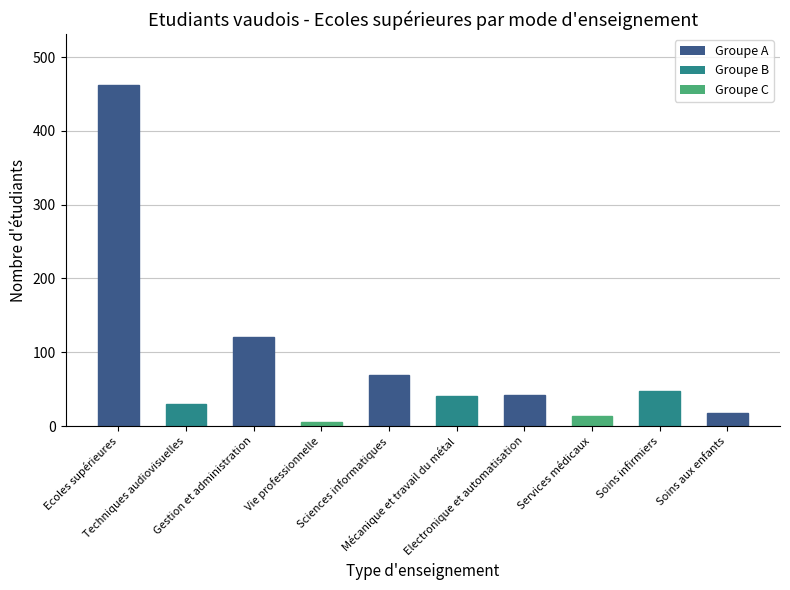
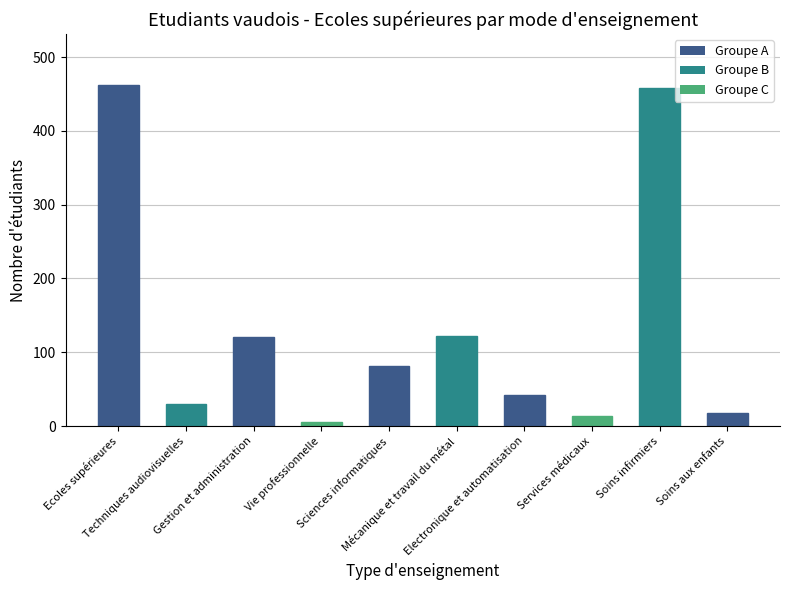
Sciences informatiques: 70 -> 80
Mécanique et travail du métal: 40 -> 120
Soins infirmiers: 50 -> 460
